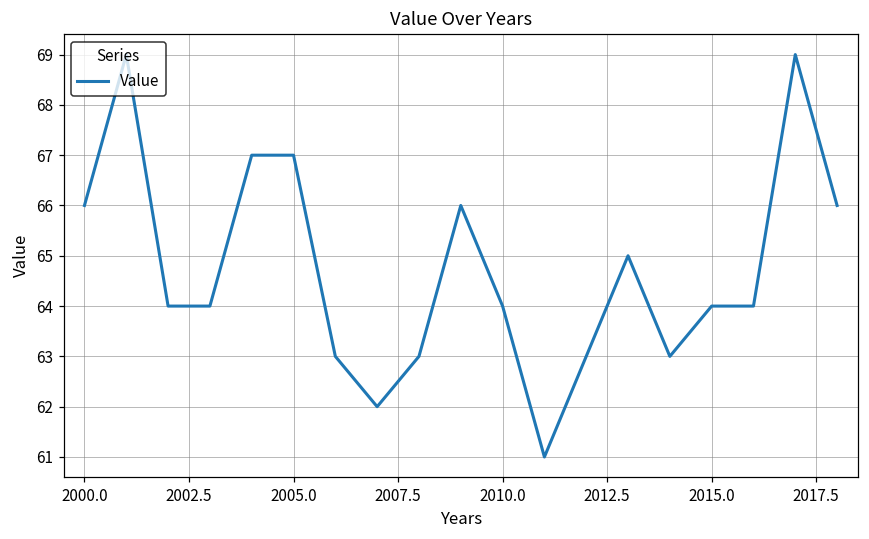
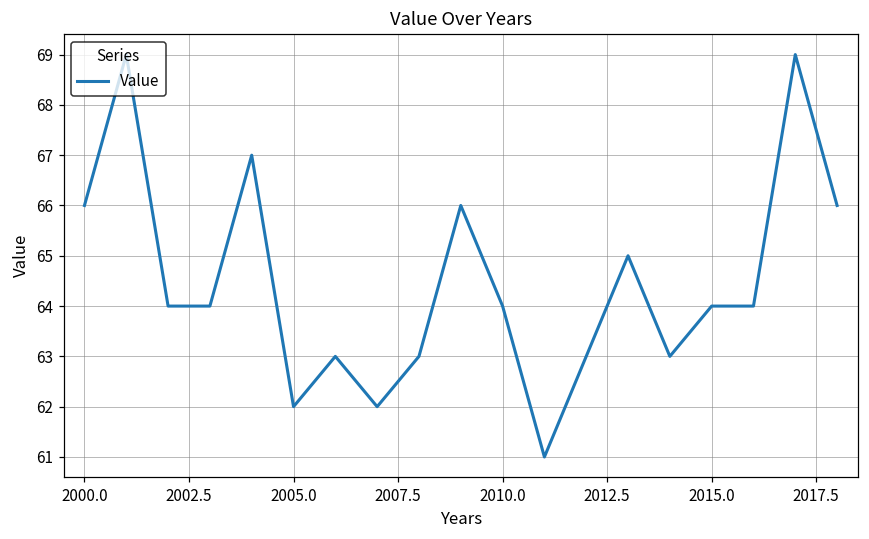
2005.0: 67 -> 62
